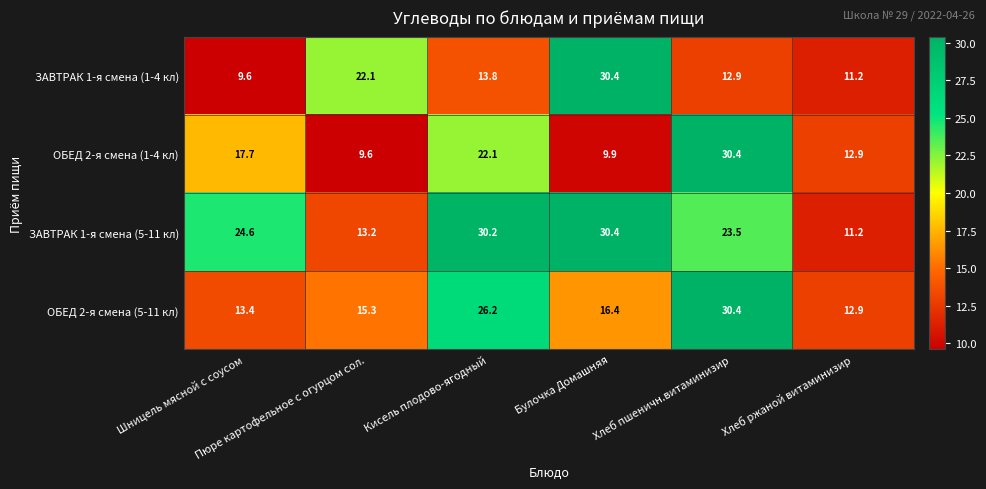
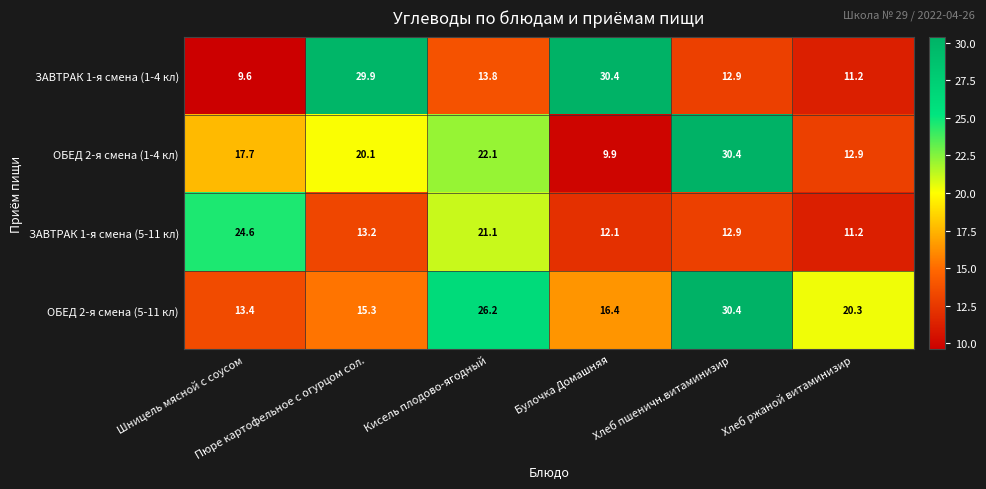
ЗАВТРАК 1-я смена (1-4 кл), Пюре картофельное с огурцом сол.: 22.1 -> 29.9
ОБЕД 2-я смена (1-4 кл), Пюре картофельное с огурцом сол.: 9.6 -> 20.1
ЗАВТРАК 1-я смена (5-11 кл), Кисель плодово-ягодный: 30.2 -> 21.1
ЗАВТРАК 1-я смена (5-11 кл), Булочка Домашняя: 30.4 -> 12.1
ЗАВТРАК 1-я смена (5-11 кл), Хлеб пшеничн.витаминизир: 23.5 -> 12.9
ОБЕД 2-я смена (5-11 кл), Хлеб ржаной витаминизир: 12.9 -> 20.3
